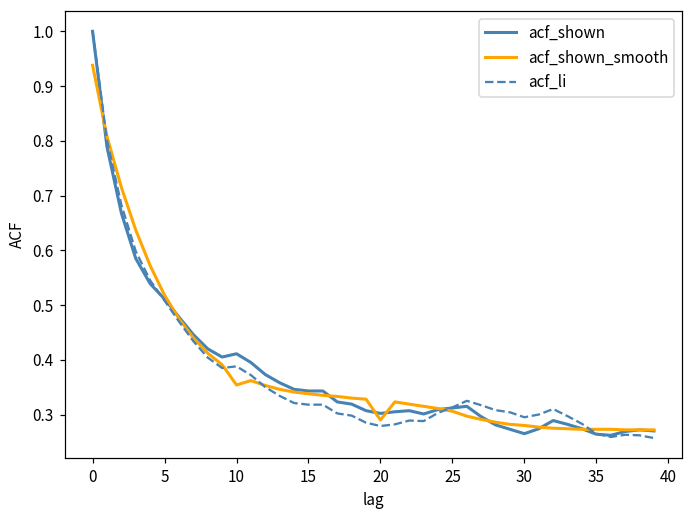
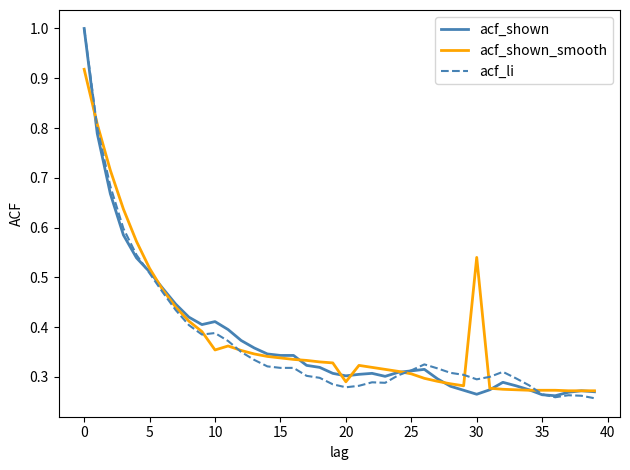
acf_shown_smooth, 0: 0.94 -> 0.92
acf_shown_smooth, 30: 0.28 -> 0.54
